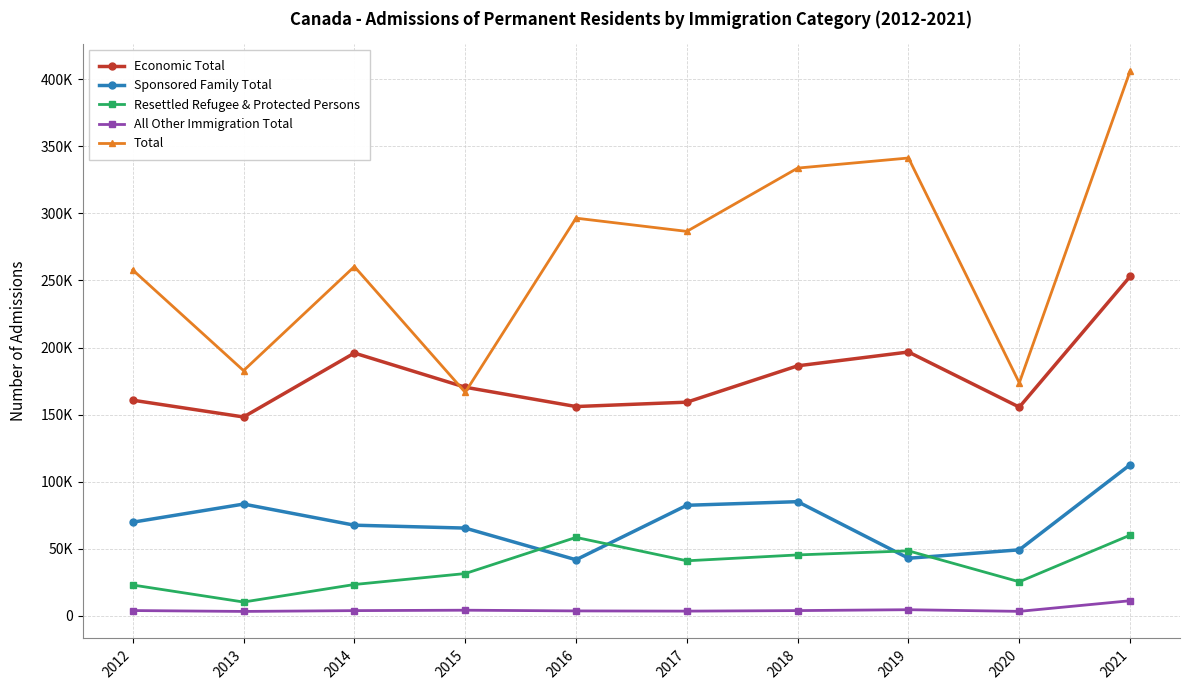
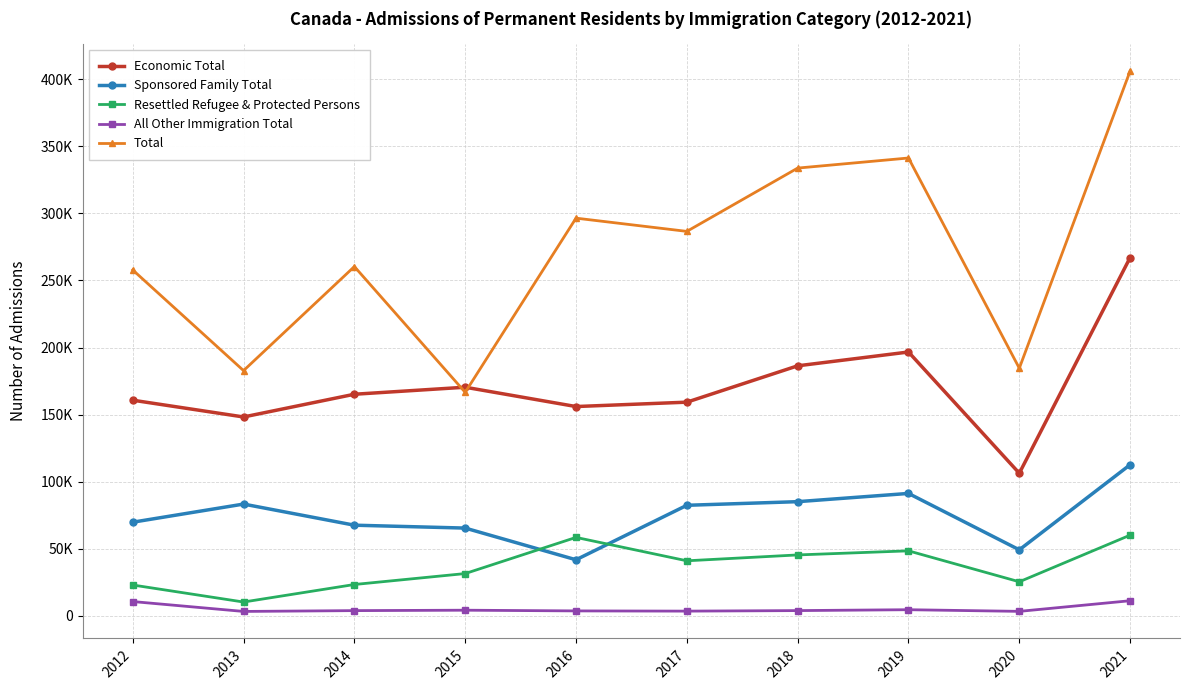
All Other Immigration Total, 2012: 4000 -> 11000
Economic Total, 2014: 196000 -> 165000
Sponsored Family Total, 2019: 43000 -> 91000
Economic Total, 2020: 156000 -> 106000
Total, 2020: 174000 -> 185000
Economic Total, 2021: 253000 -> 267000
